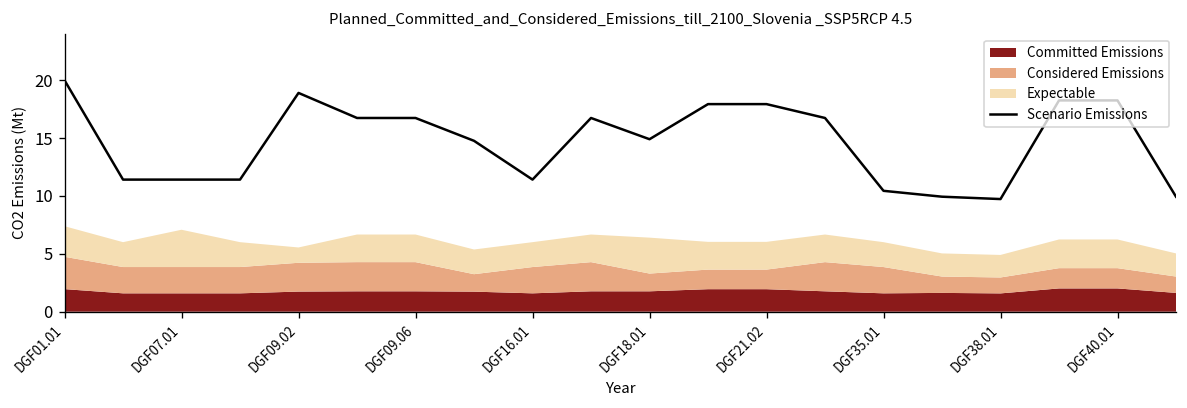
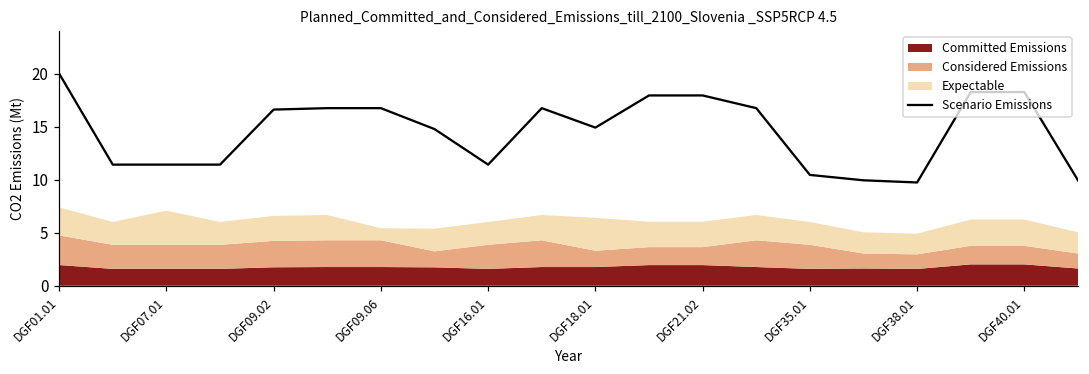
Scenario Emissions, DGF09.02: 19 -> 17
Expectable, DGF09.02: 1 -> 2
Expectable, DGF09.06: 2 -> 1
